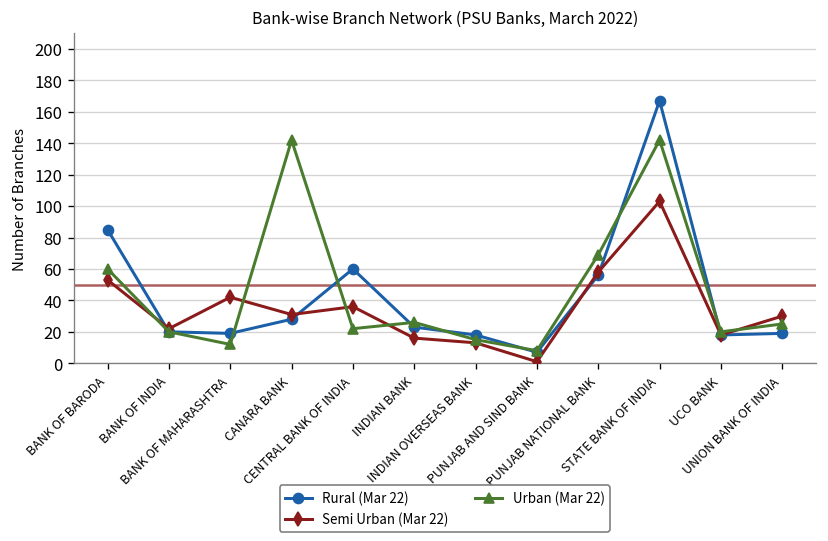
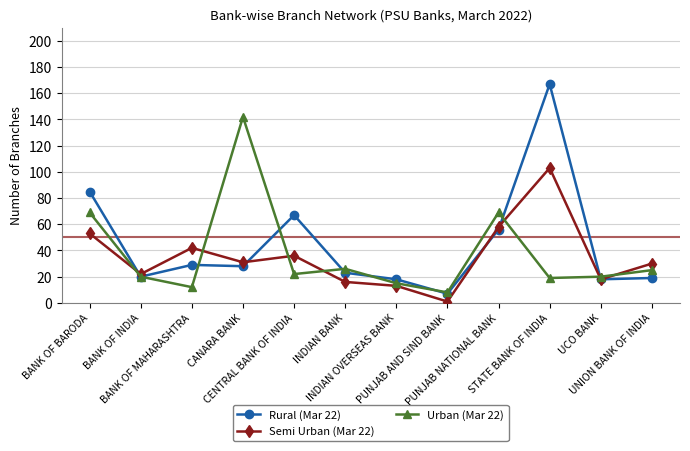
Urban (Mar 22), BANK OF BARODA: 60 -> 69
Rural (Mar 22), BANK OF MAHARASHTRA: 19 -> 29
Rural (Mar 22), CENTRAL BANK OF INDIA: 60 -> 67
Urban (Mar 22), STATE BANK OF INDIA: 142 -> 19
